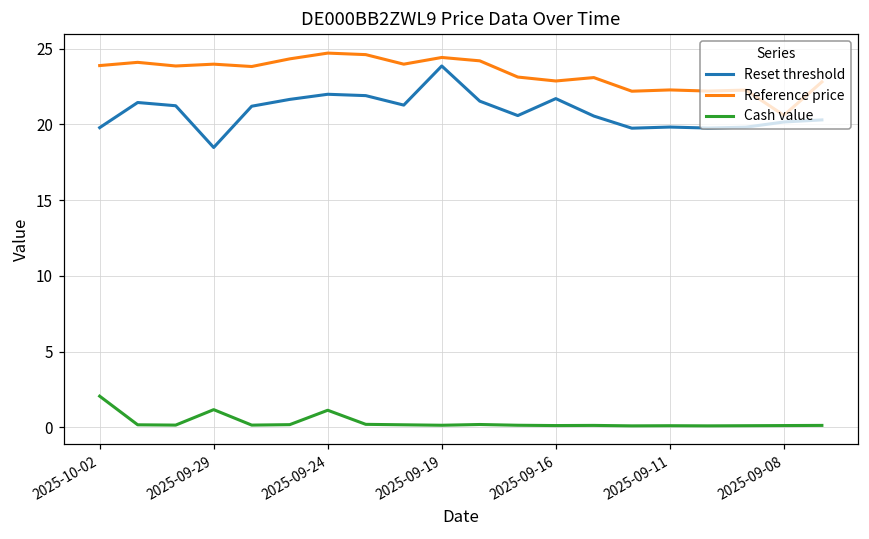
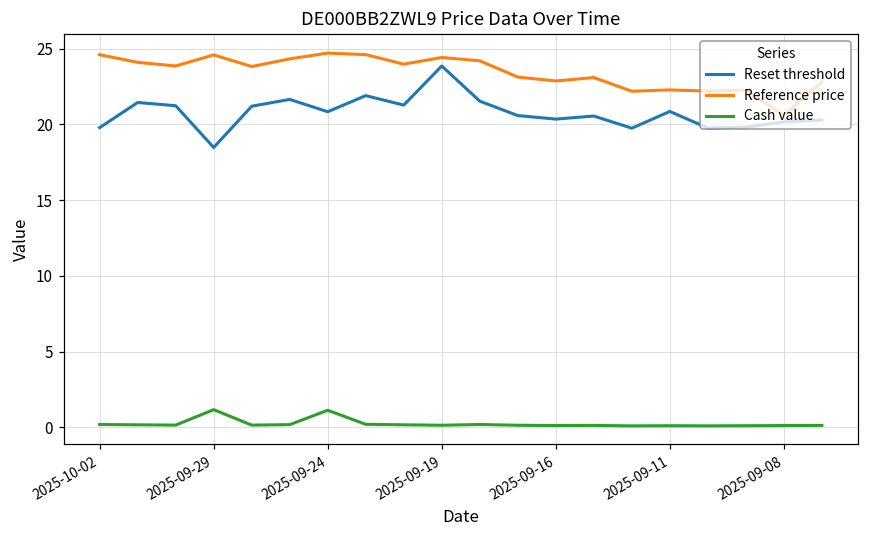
Reference price, 2025-10-02: 23.9 -> 24.6
Cash value, 2025-10-02: 2.1 -> 0.2
Reference price, 2025-09-29: 24.0 -> 24.6
Reset threshold, 2025-09-24: 22.0 -> 20.8
Reset threshold, 2025-09-16: 21.7 -> 20.3
Reset threshold, 2025-09-11: 19.8 -> 20.9
